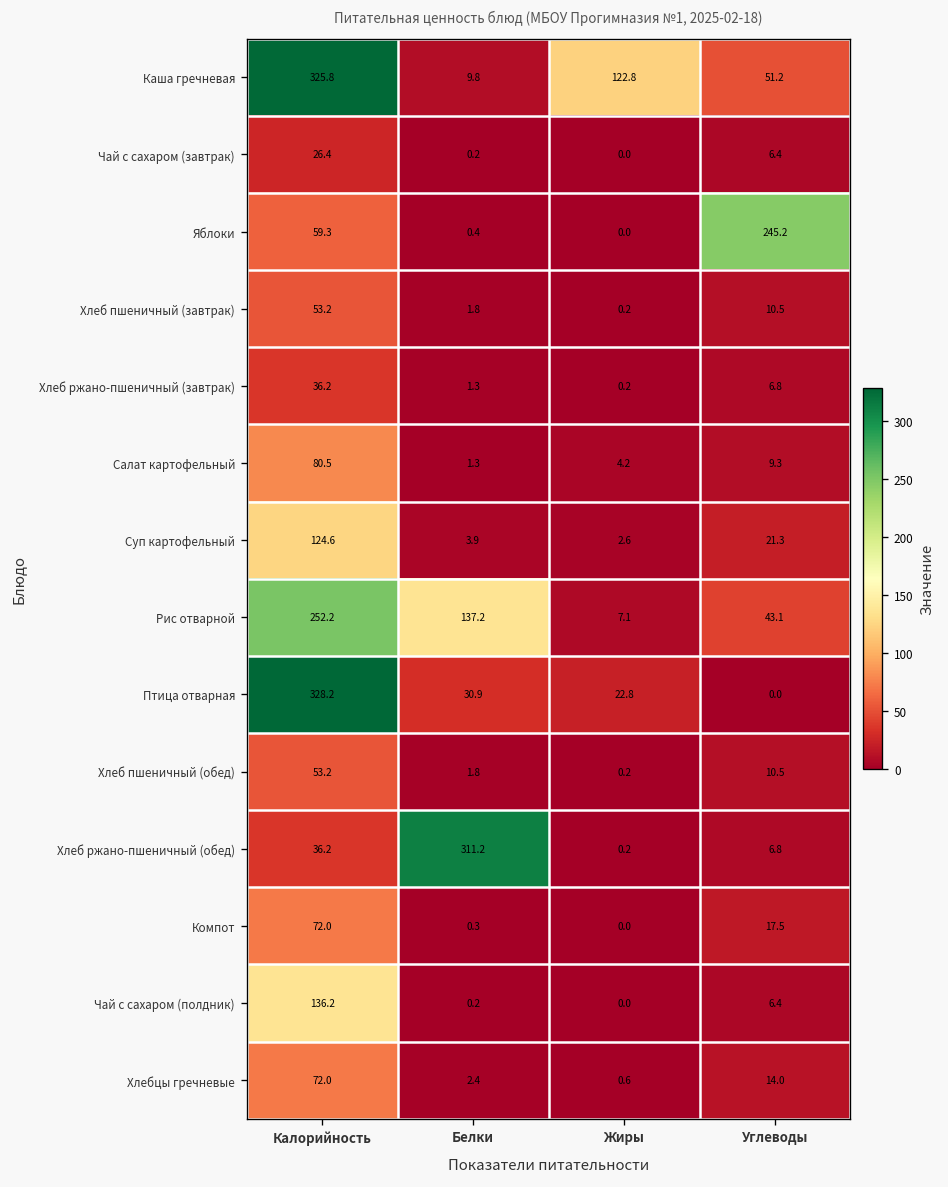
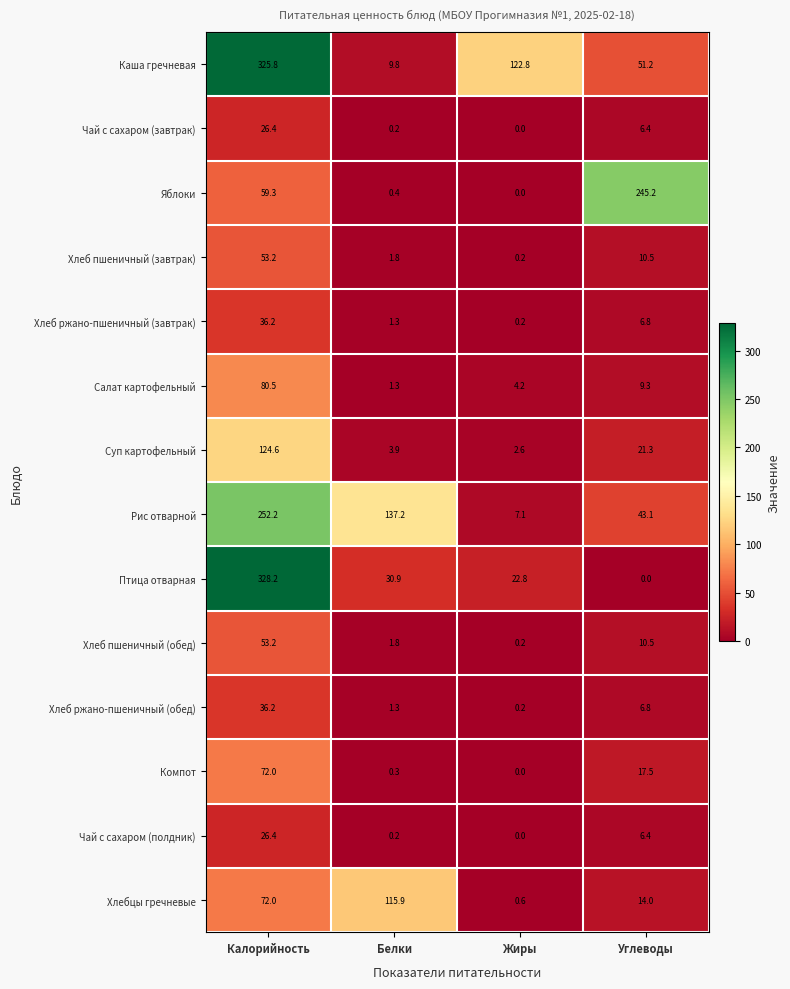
Хлеб ржано-пшеничный (обед), Белки: 311.2 -> 1.3
Чай с сахаром (полдник), Калорийность: 136.2 -> 26.4
Хлебцы гречневые, Белки: 2.4 -> 115.9
